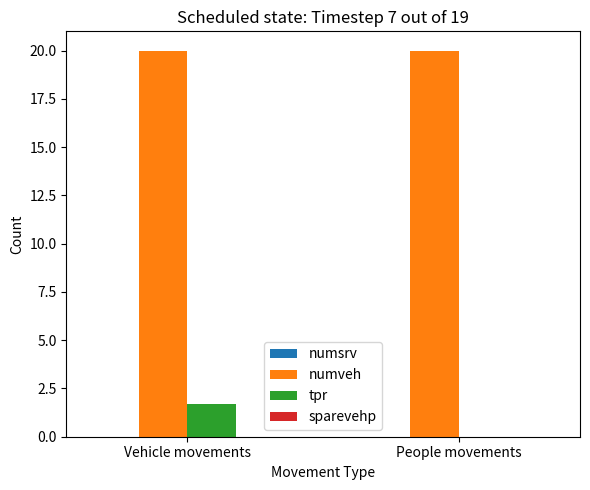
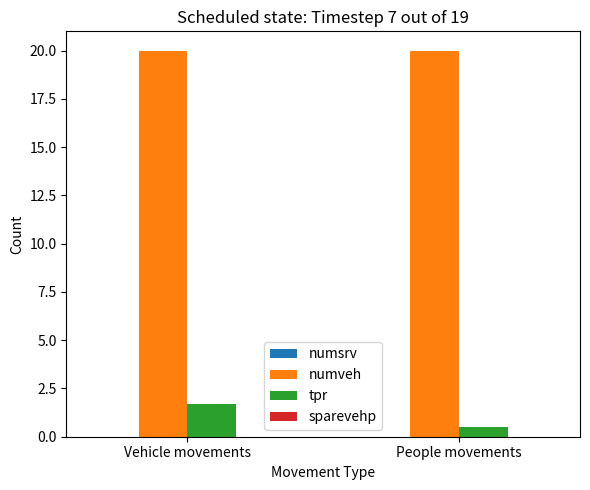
tpr, People movements: 0.0 -> 0.5
